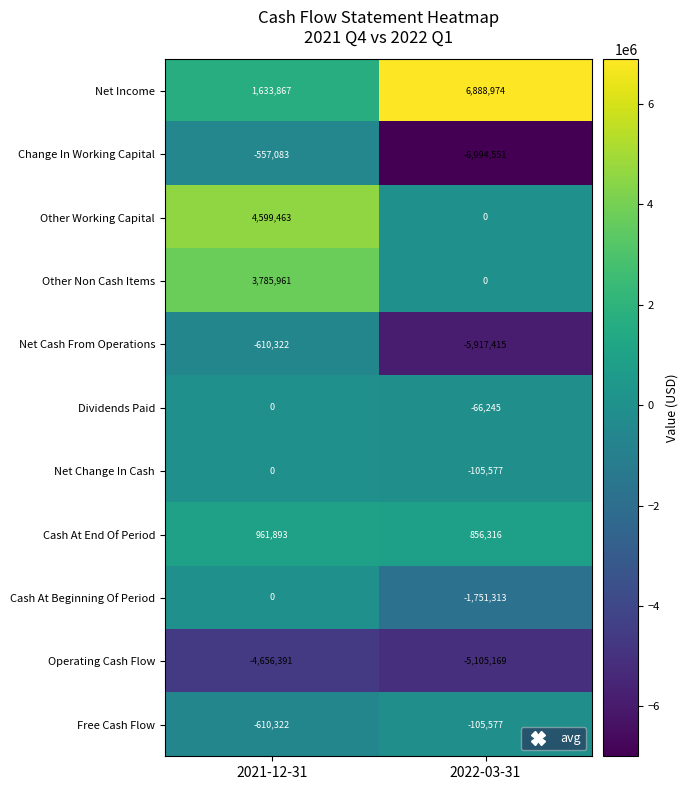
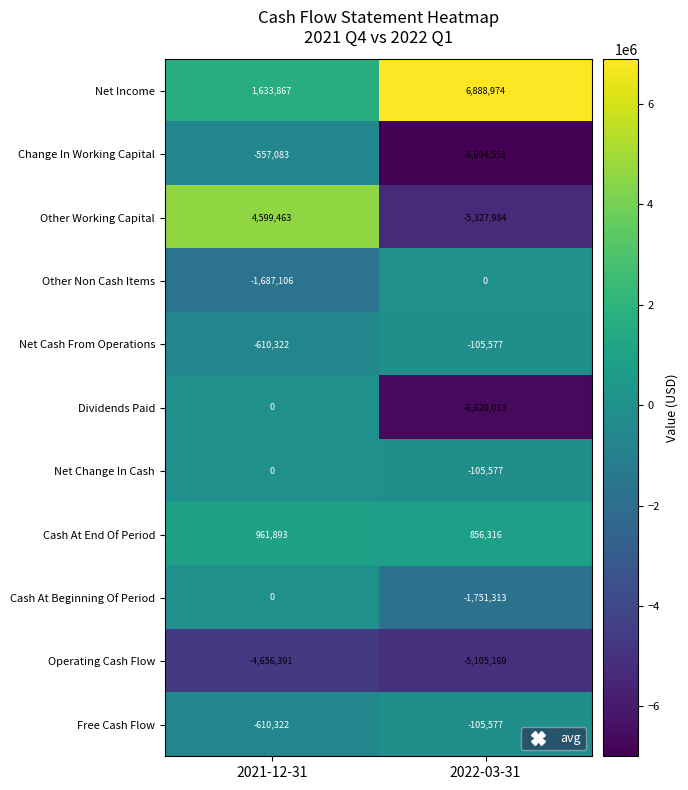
Other Working Capital, 2022-03-31: 0 -> -5,327,984
Other Non Cash Items, 2021-12-31: 3,785,961 -> -1,687,106
Net Cash From Operations, 2022-03-31: -5,917,415 -> -105,577
Dividends Paid, 2022-03-31: -66,245 -> -6,620,013
